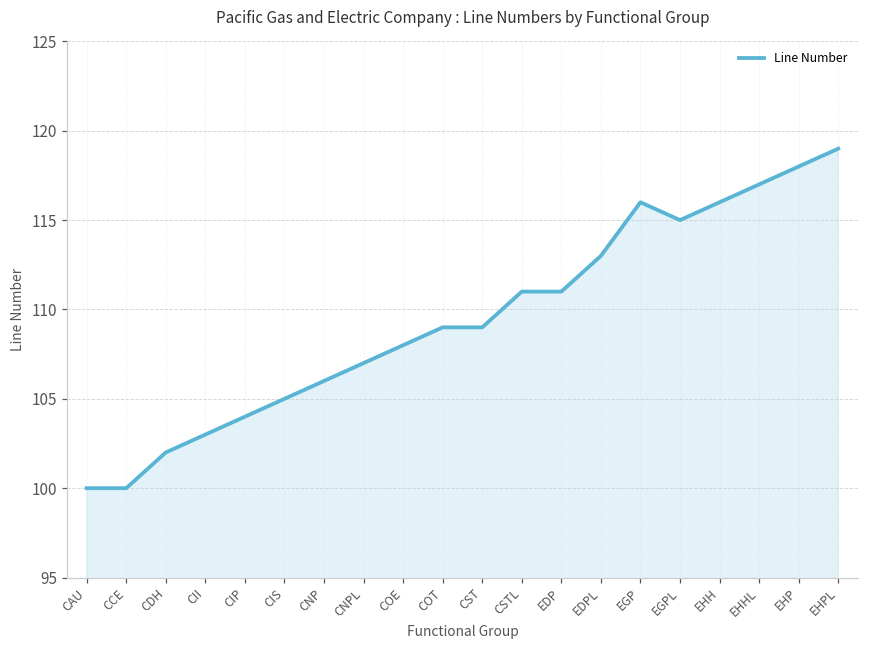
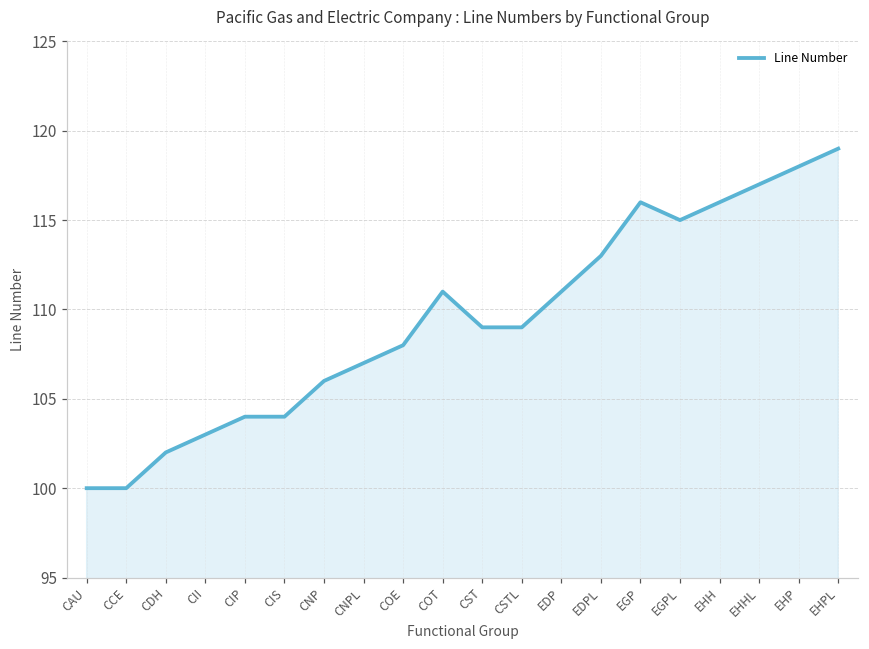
CIS: 105 -> 104
COT: 109 -> 111
CSTL: 111 -> 109
